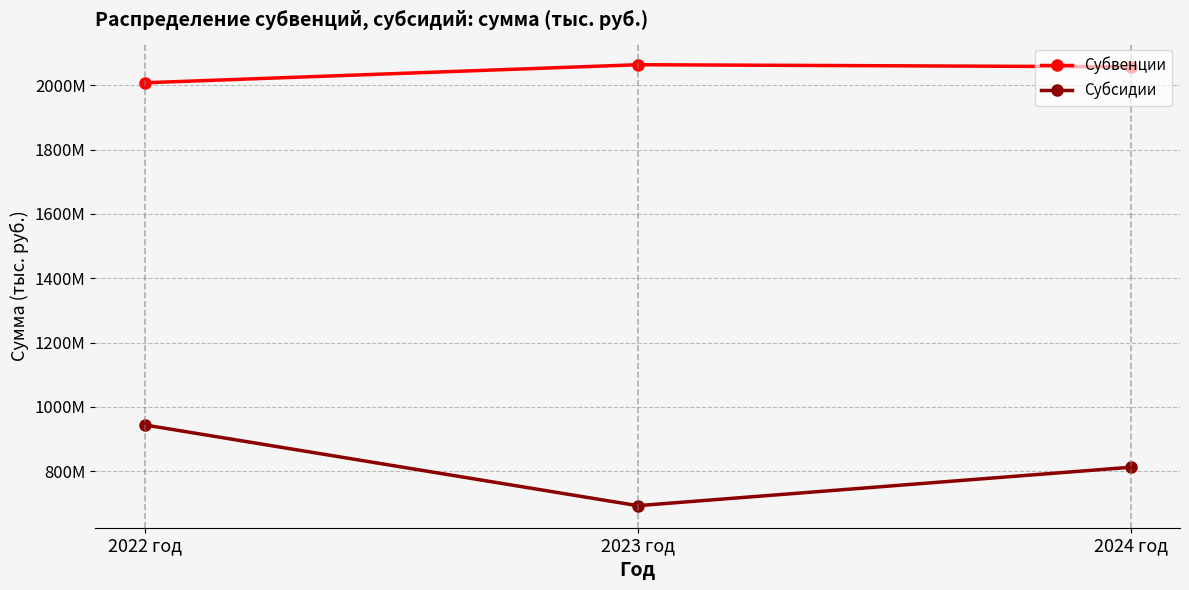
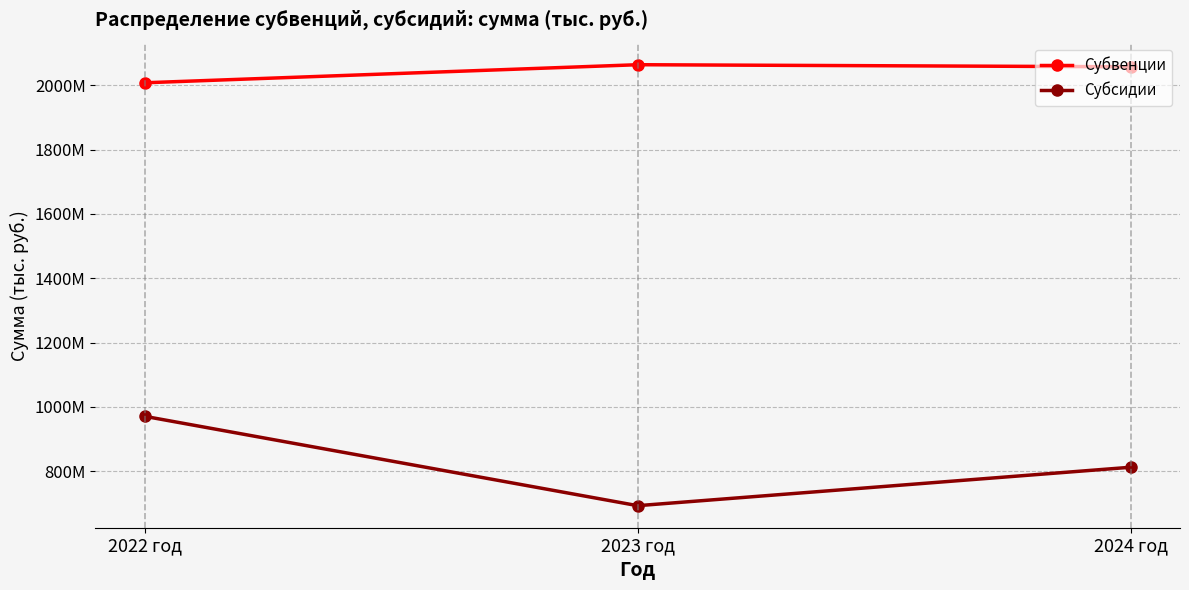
Субсидии, 2022 год: 940000000 -> 970000000
